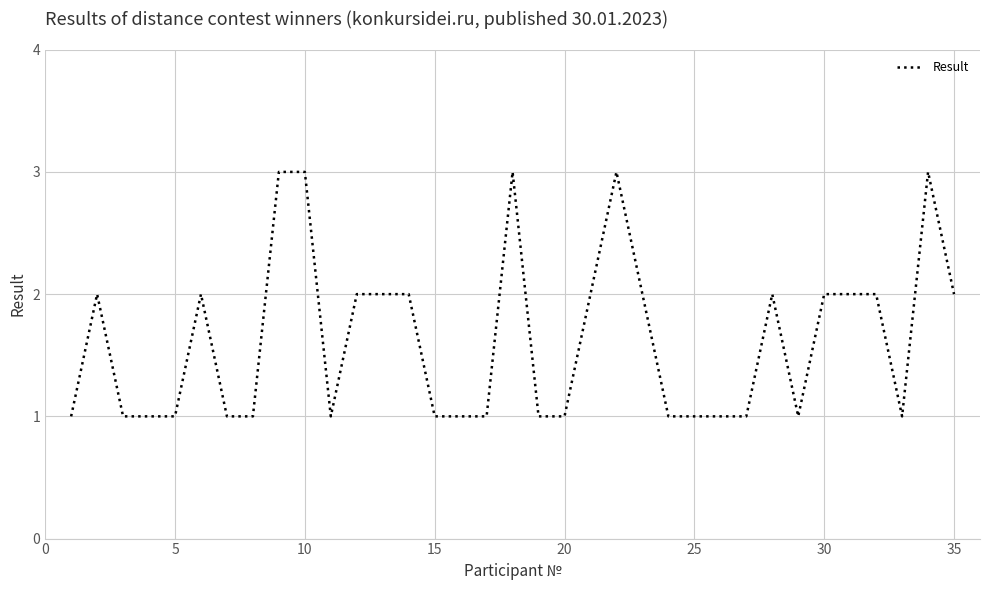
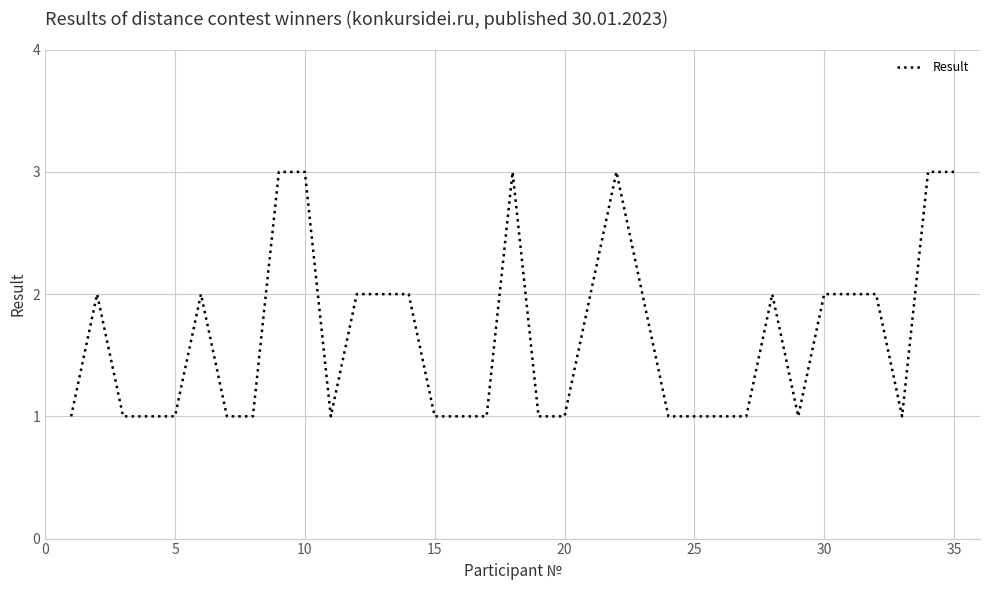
35: 2 -> 3
